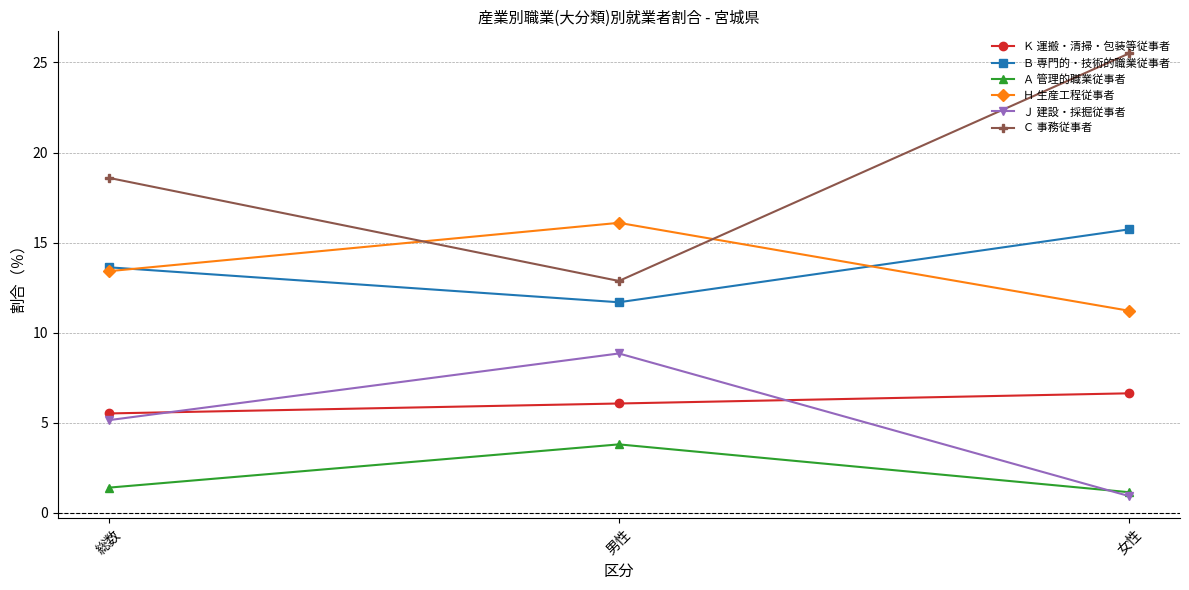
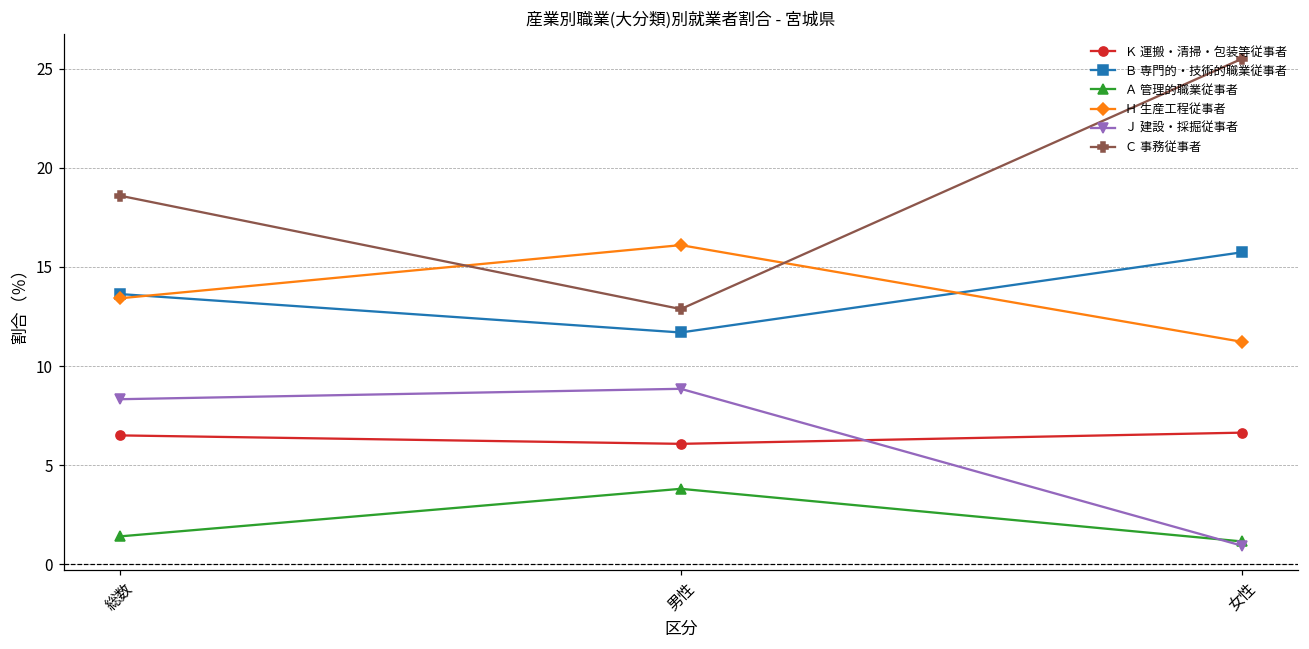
Ｋ 運搬・清掃・包装等従事者, 総数: 5.5 -> 6.5
Ｊ 建設・採掘従事者, 総数: 5.1 -> 8.3
